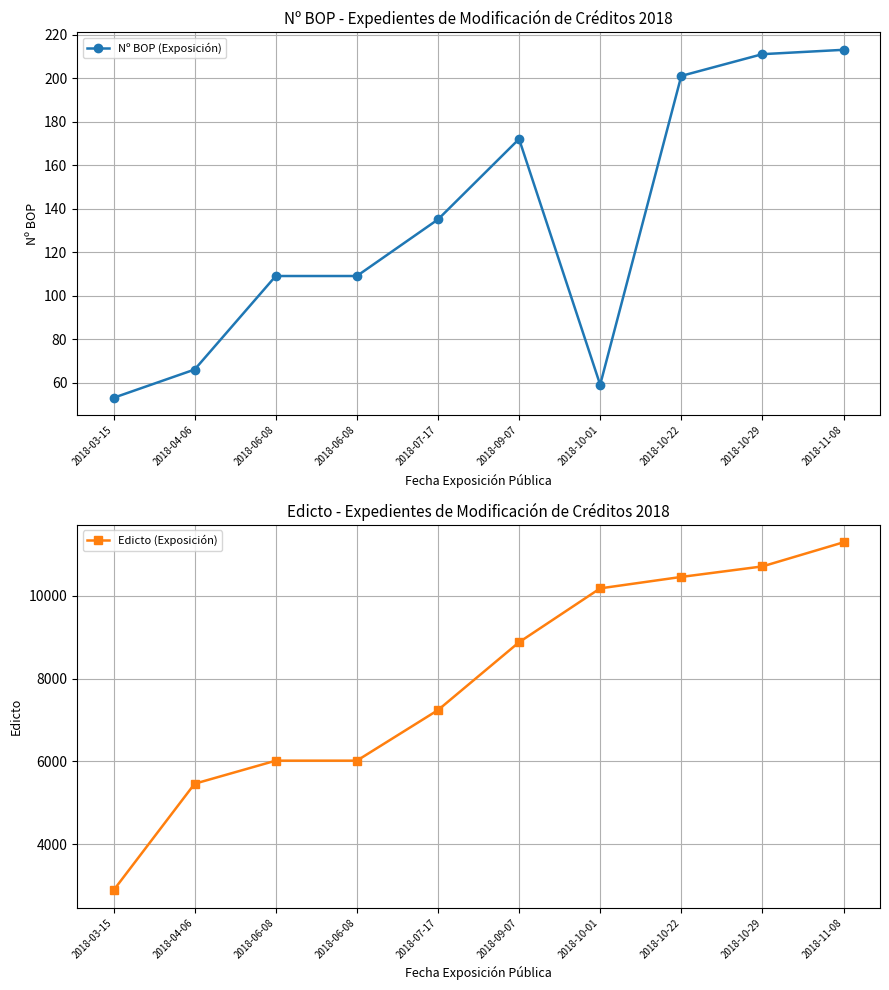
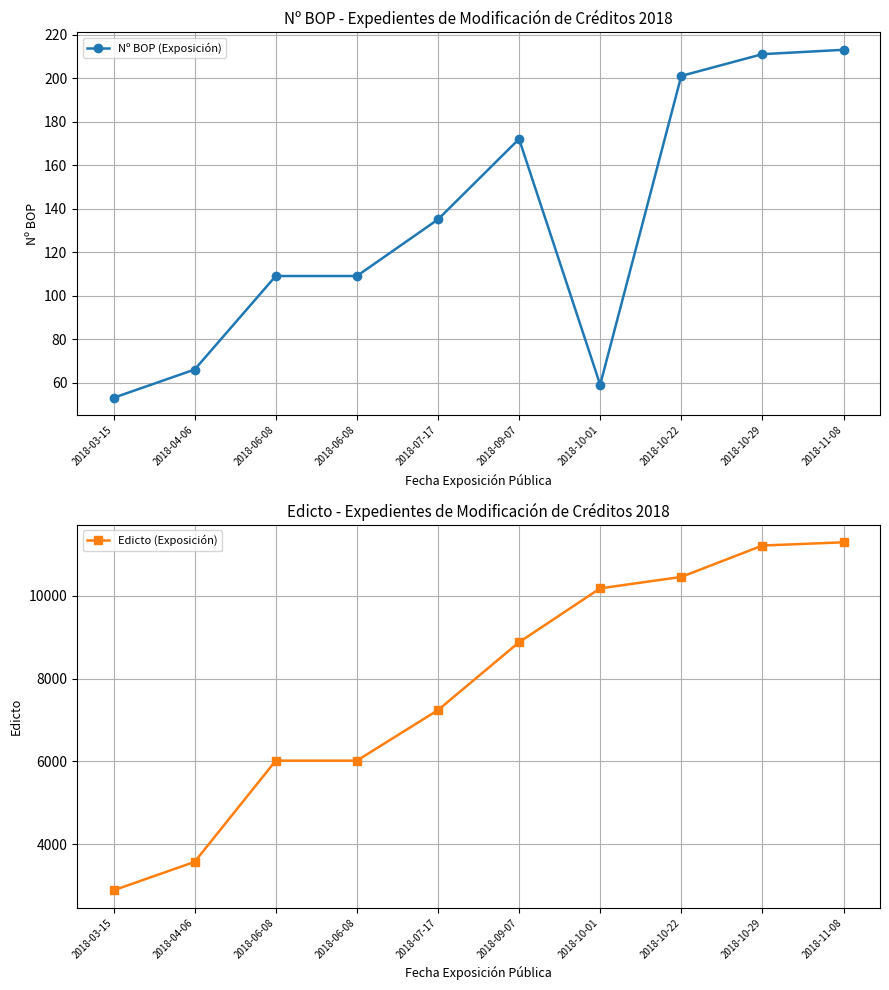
Edicto - Expedientes de Modificación de Créditos 2018, 2018-04-06: 5500 -> 3600
Edicto - Expedientes de Modificación de Créditos 2018, 2018-10-29: 10700 -> 11200
